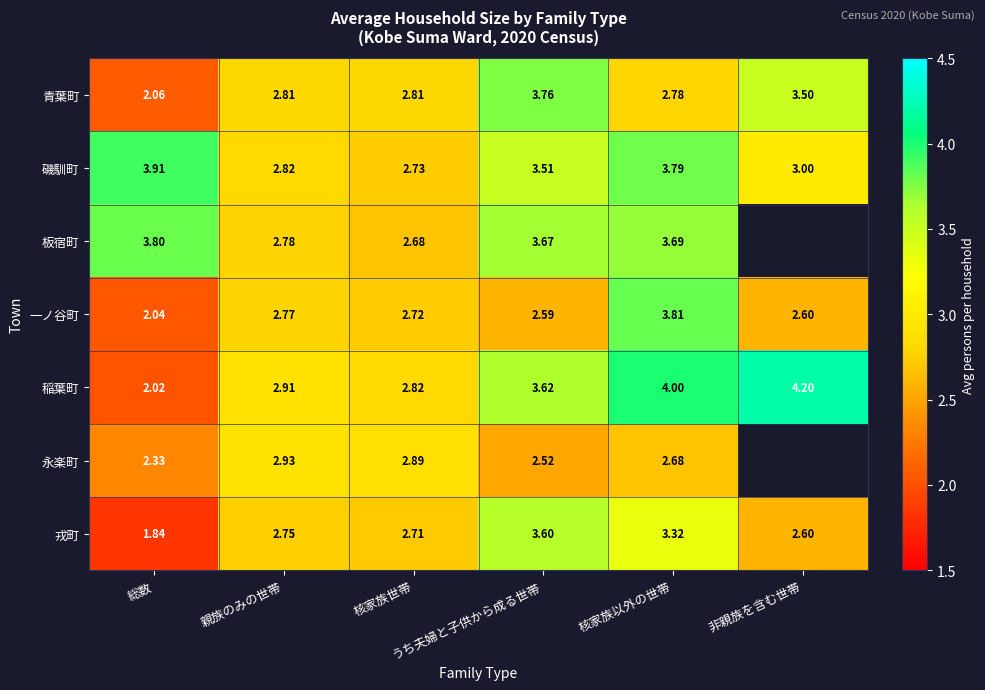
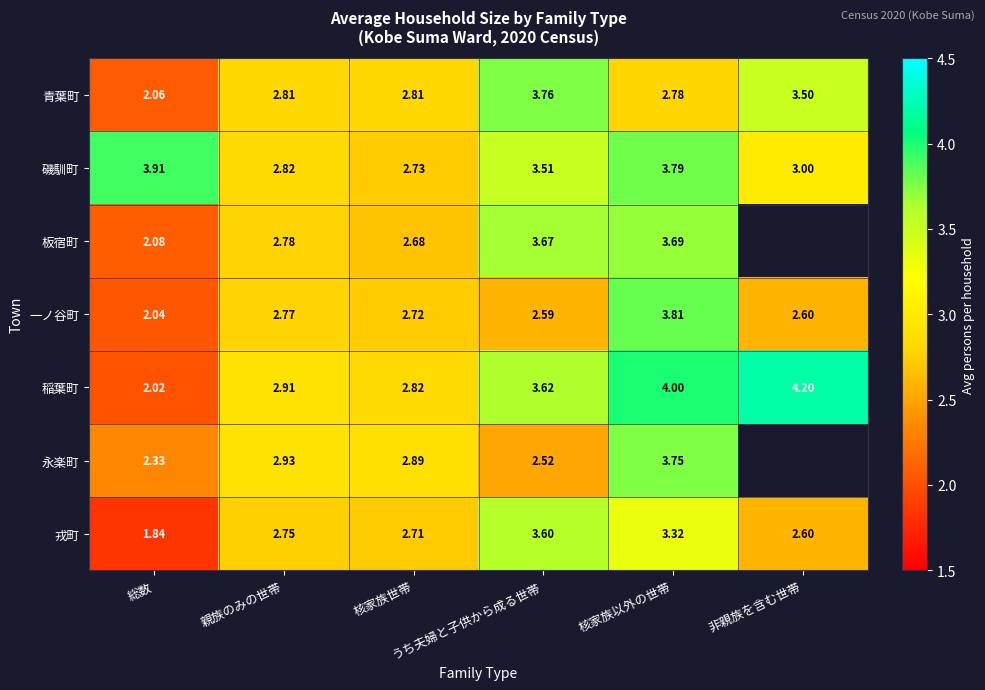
板宿町, 総数: 3.80 -> 2.08
永楽町, 核家族以外の世帯: 2.68 -> 3.75
